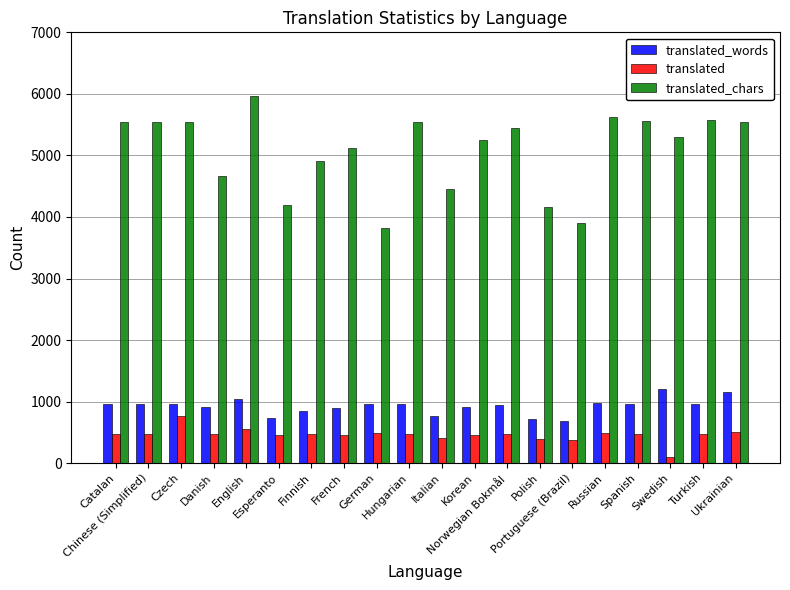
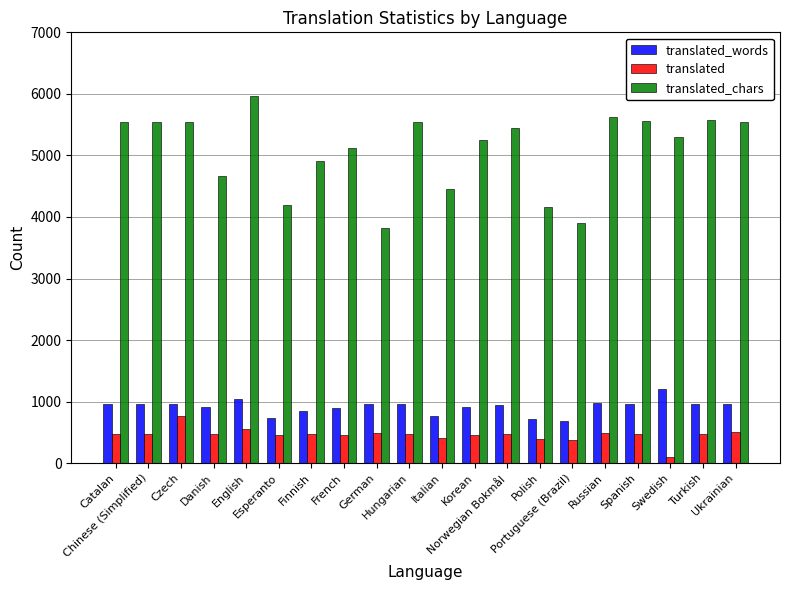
translated_words, Ukrainian: 1200 -> 1000
